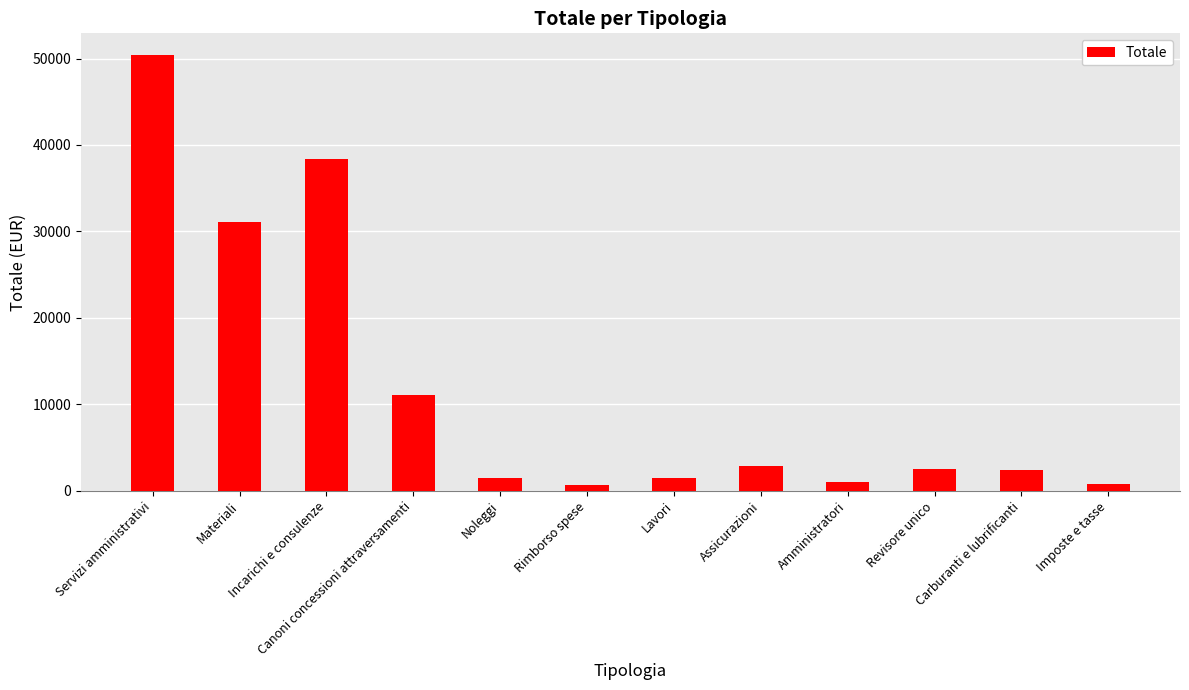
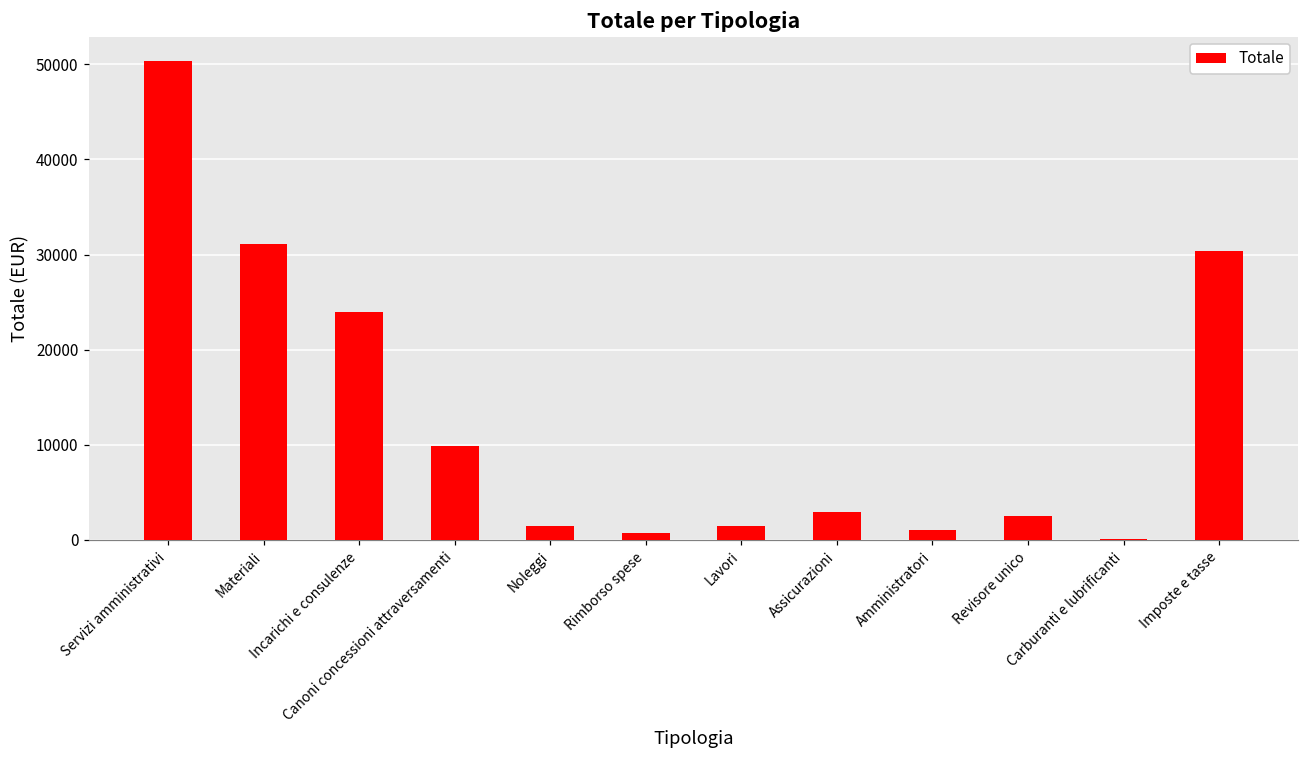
Incarichi e consulenze: 38000 -> 24000
Canoni concessioni attraversamenti: 11000 -> 10000
Carburanti e lubrificanti: 2000 -> 0
Imposte e tasse: 1000 -> 30000
